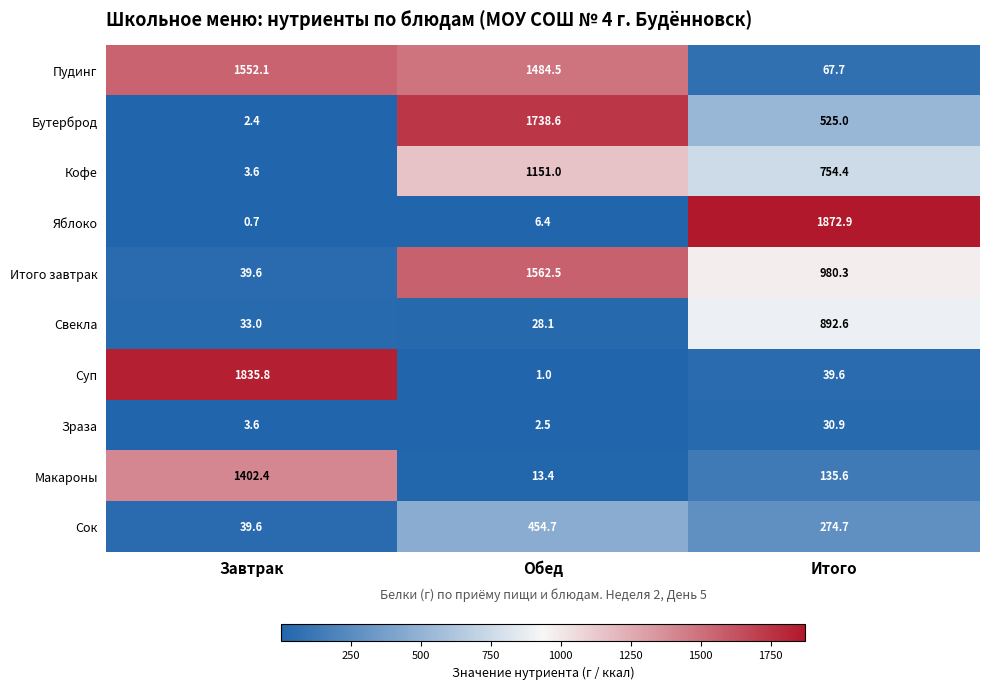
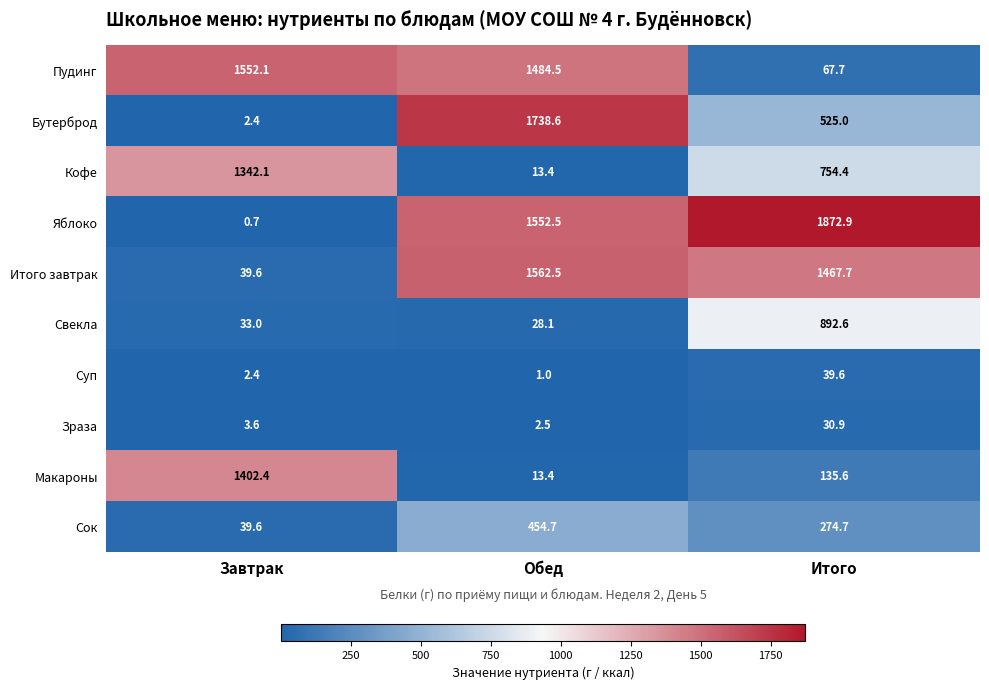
Кофе, Завтрак: 3.6 -> 1342.1
Кофе, Обед: 1151.0 -> 13.4
Яблоко, Обед: 6.4 -> 1552.5
Итого завтрак, Итого: 980.3 -> 1467.7
Суп, Завтрак: 1835.8 -> 2.4
